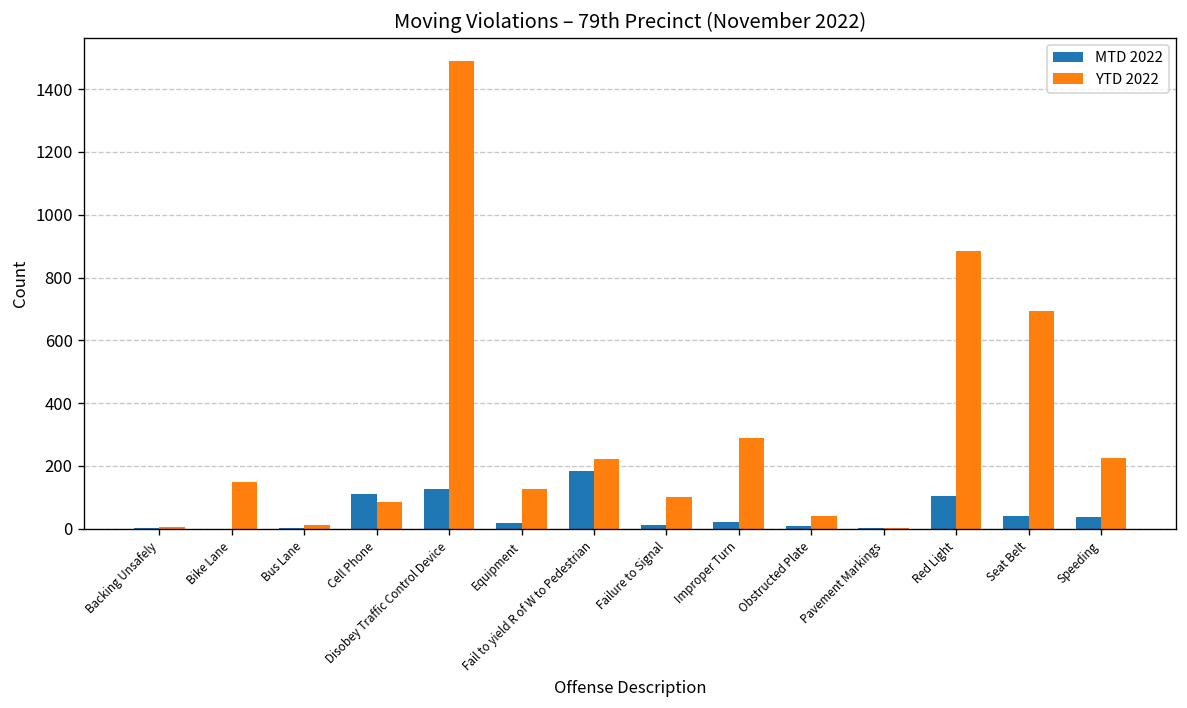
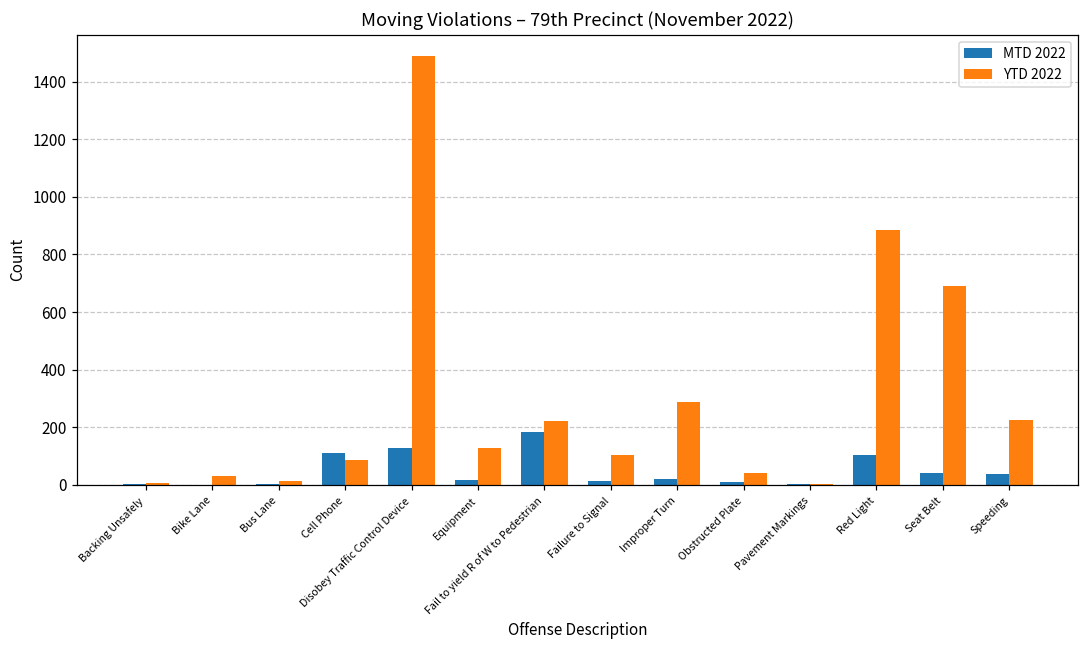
YTD 2022, Bike Lane: 150 -> 30
